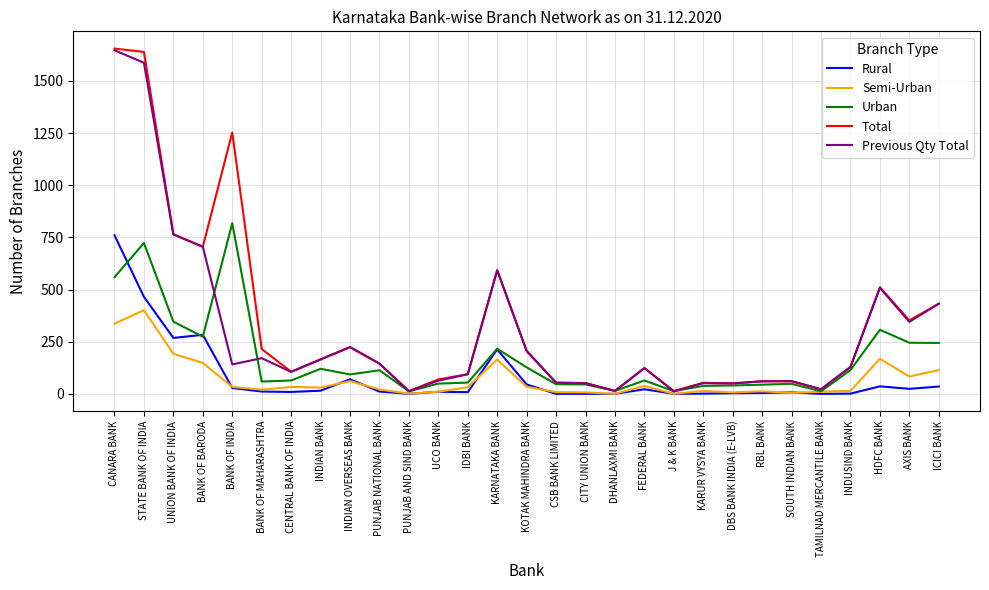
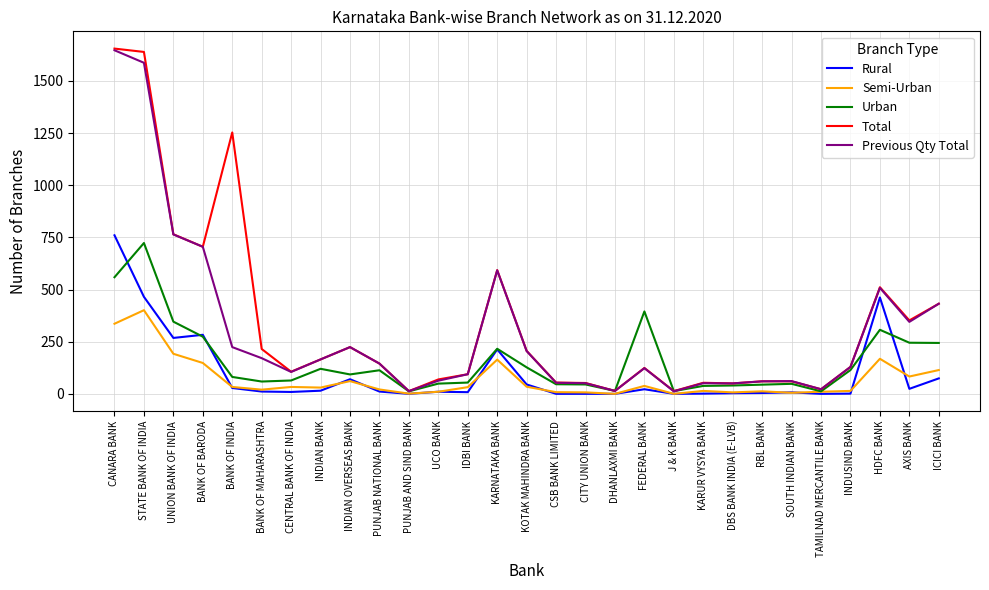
Urban, BANK OF INDIA: 820 -> 80
Previous Qty Total, BANK OF INDIA: 140 -> 220
Urban, FEDERAL BANK: 60 -> 400
Rural, HDFC BANK: 40 -> 460
Rural, ICICI BANK: 40 -> 70
